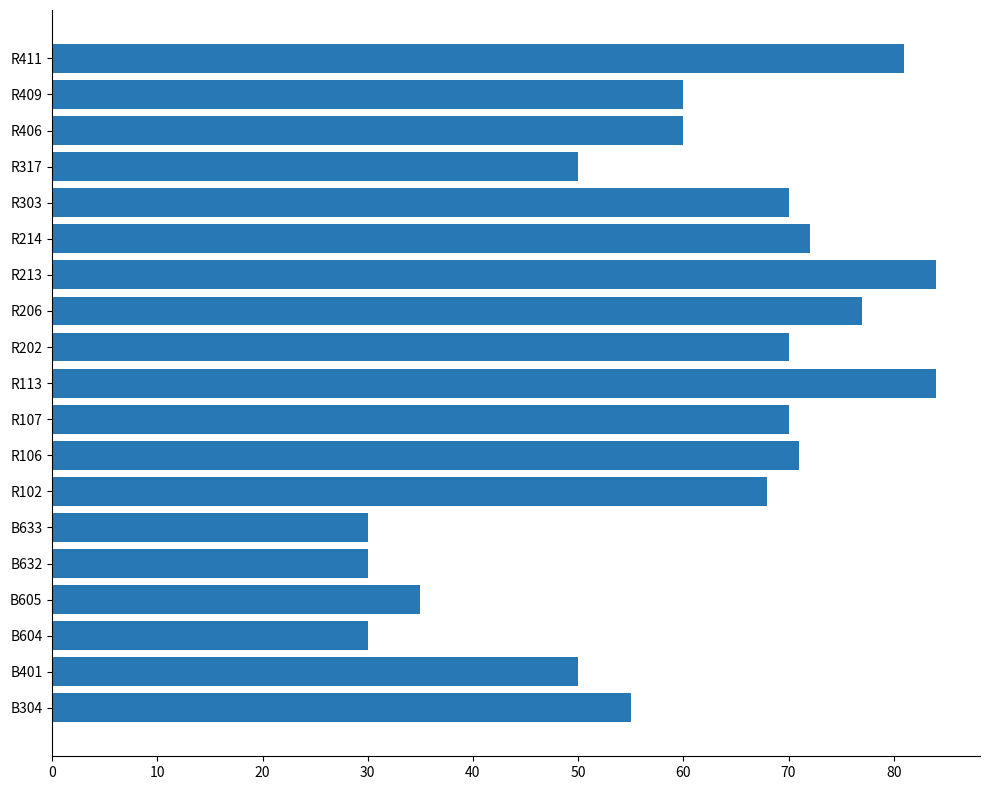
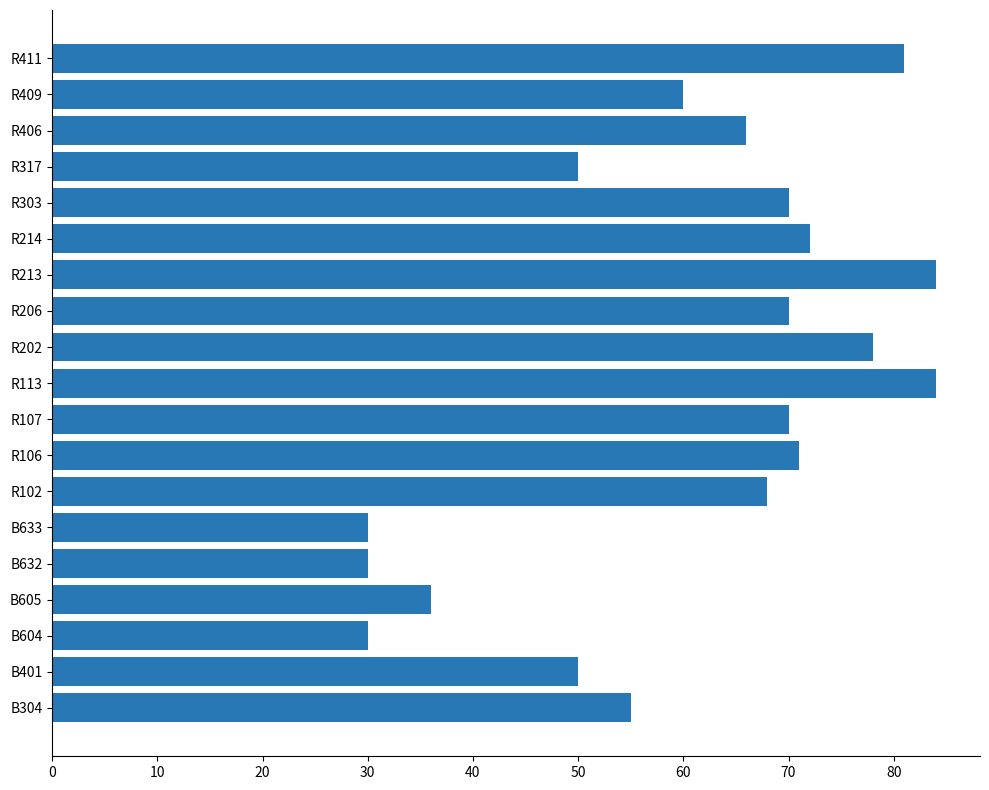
R406: 60 -> 66
R206: 77 -> 70
R202: 70 -> 78
B605: 35 -> 36
